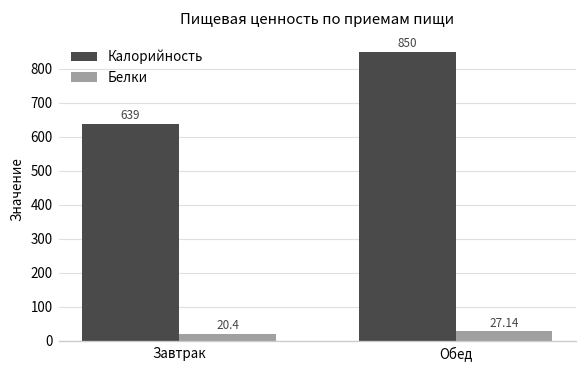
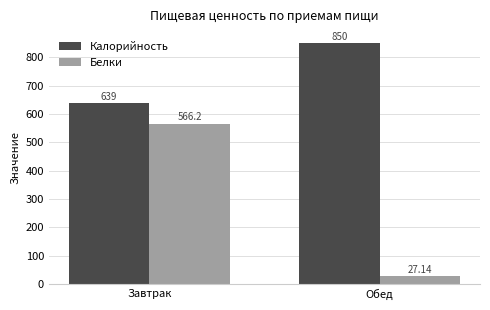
Белки, Завтрак: 20.4 -> 566.2
